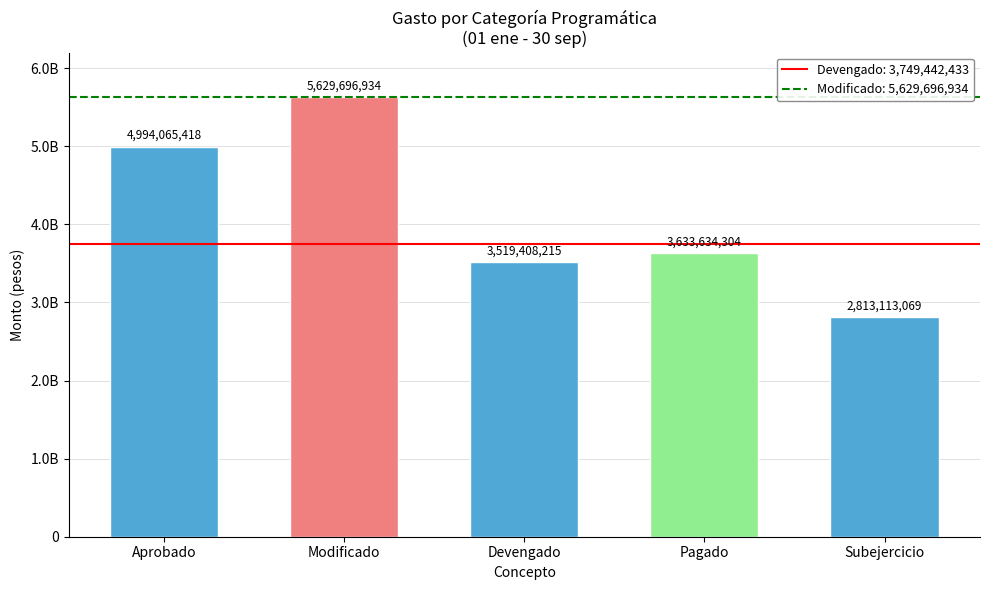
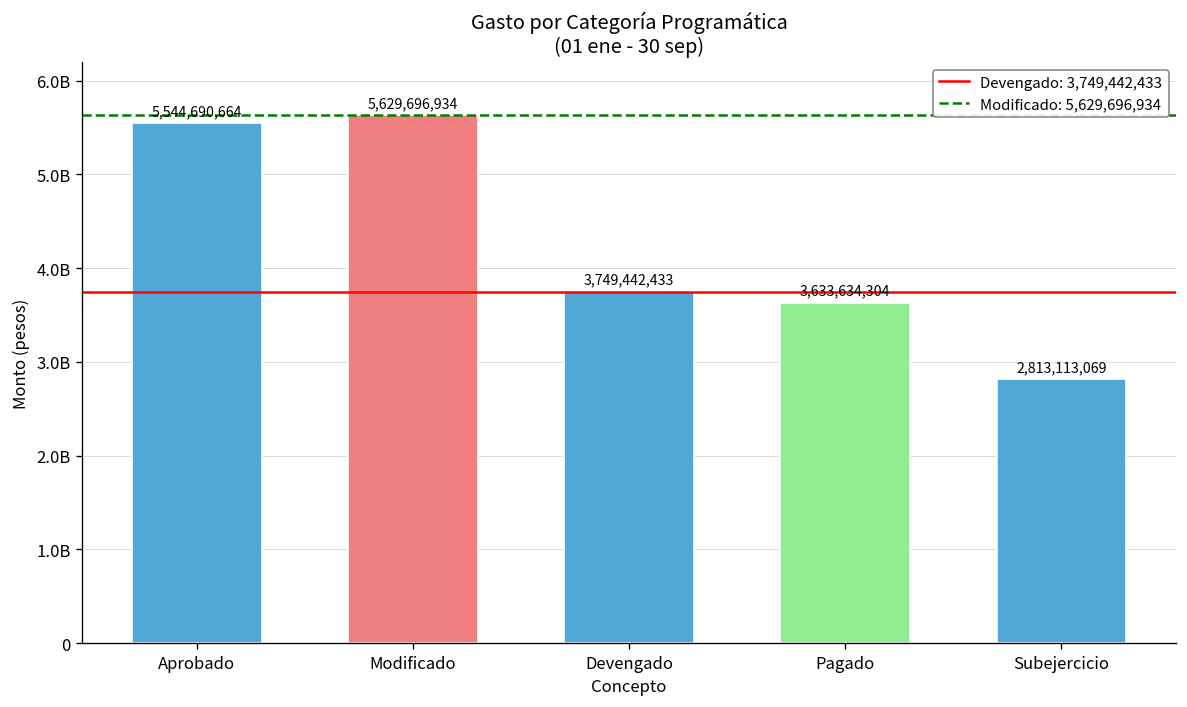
Aprobado: 4,994,065,418 -> 5,544,690,664
Devengado: 3,519,408,215 -> 3,749,442,433
